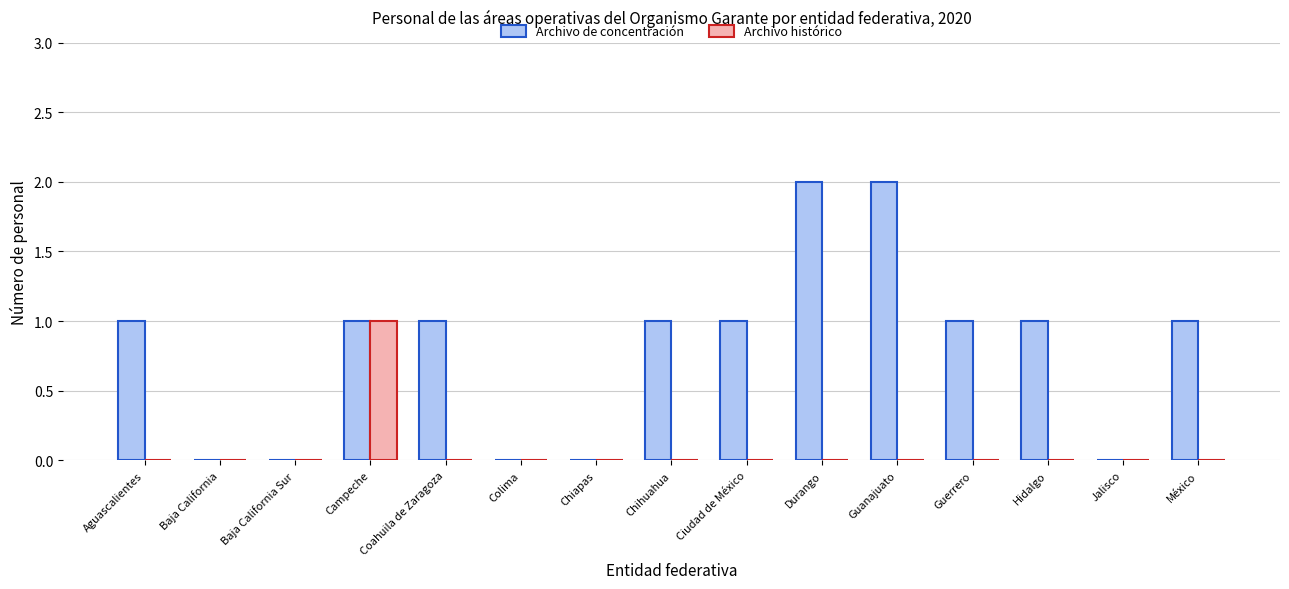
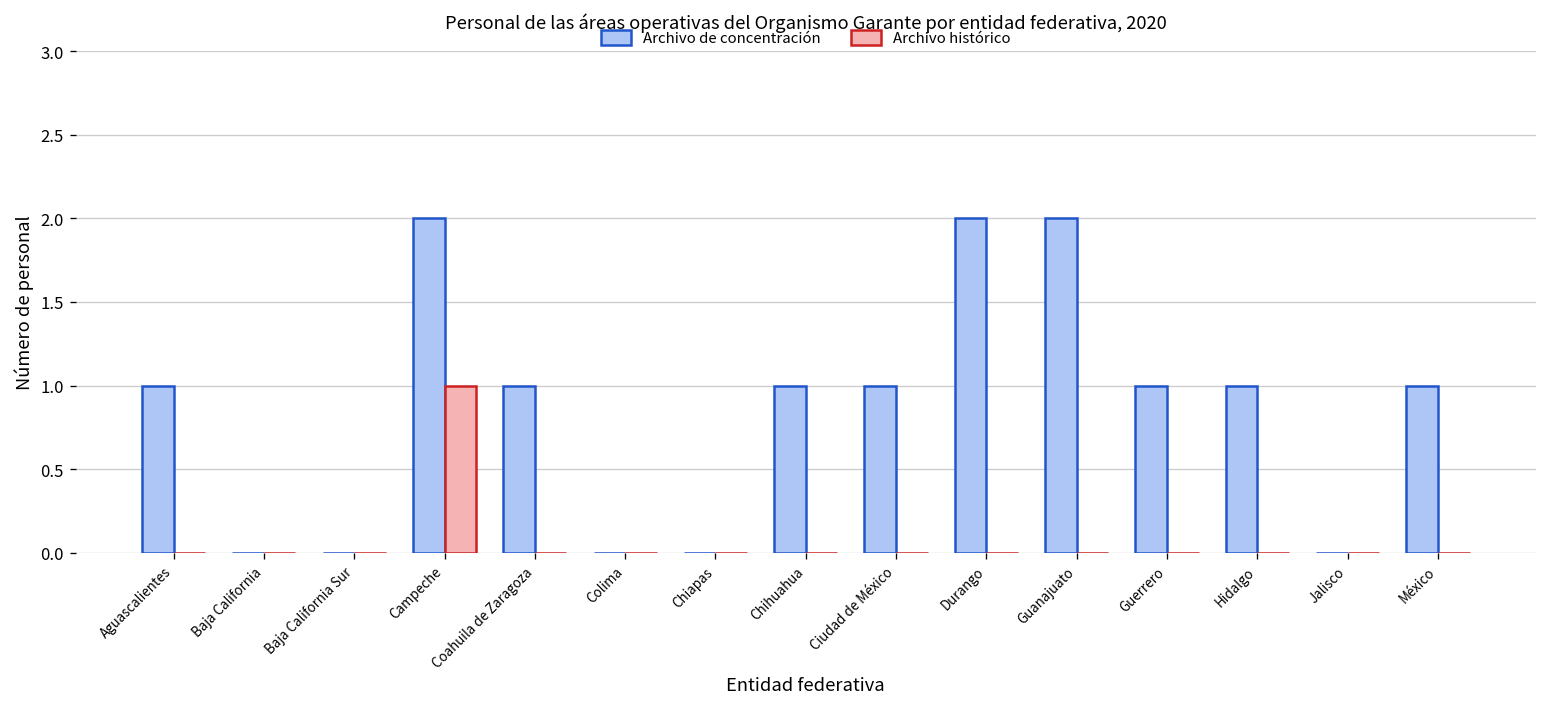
Archivo de concentración, Campeche: 1 -> 2
